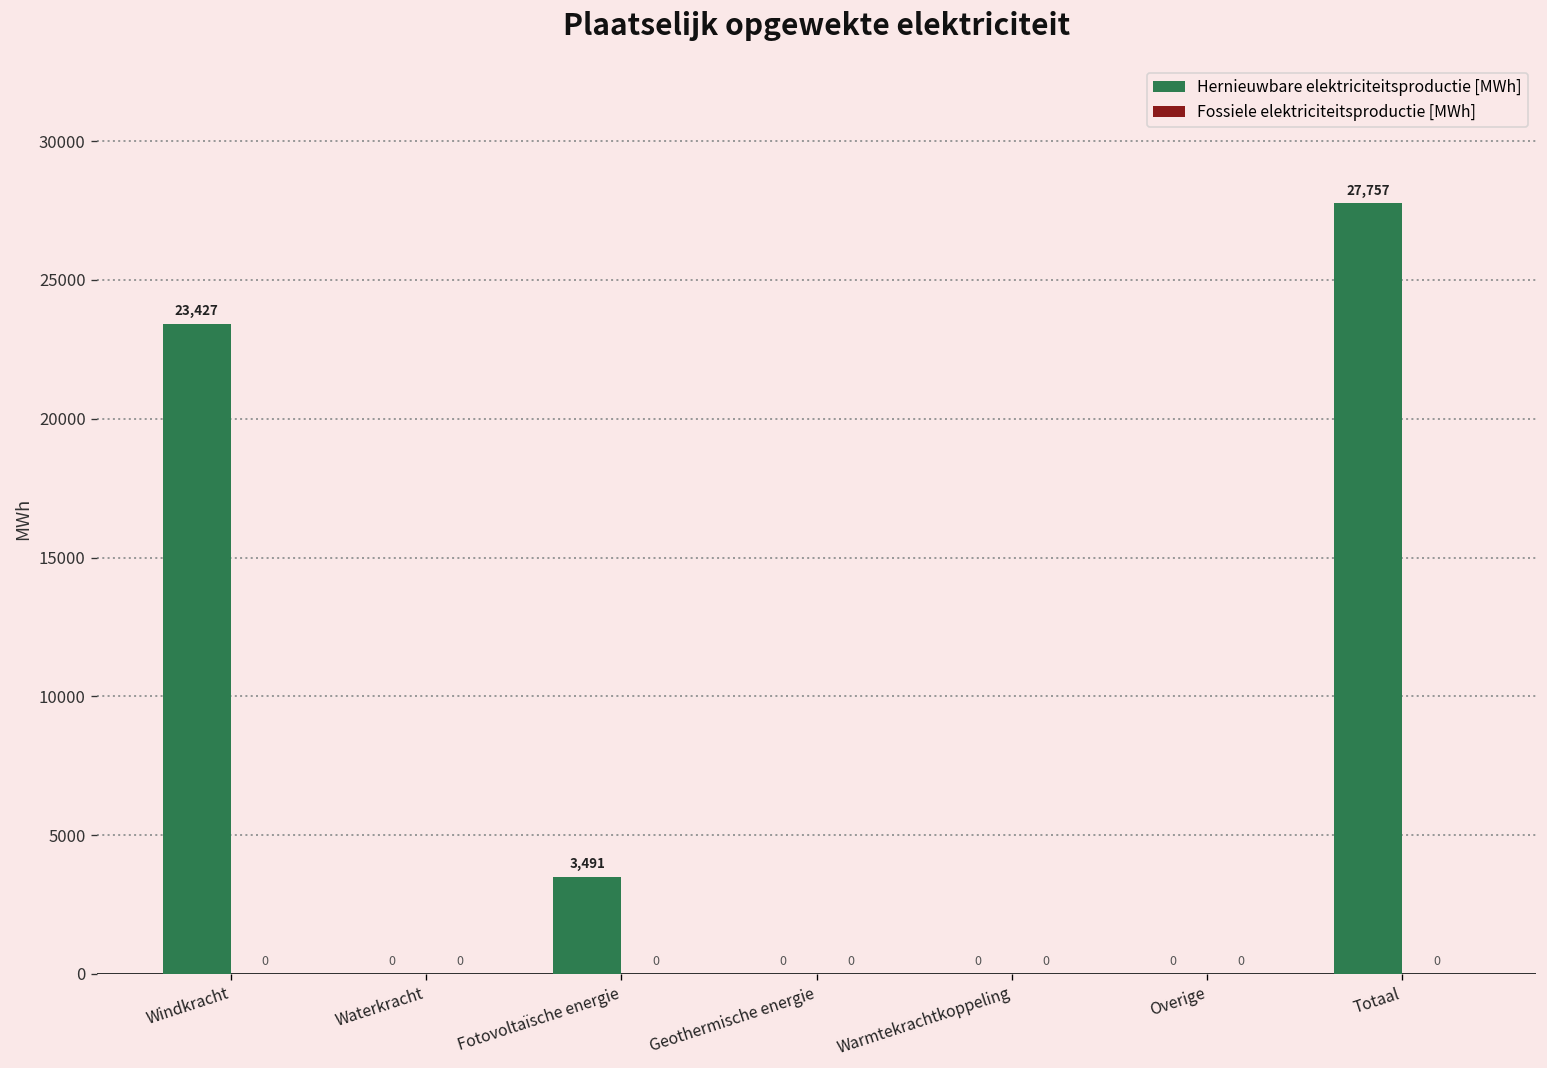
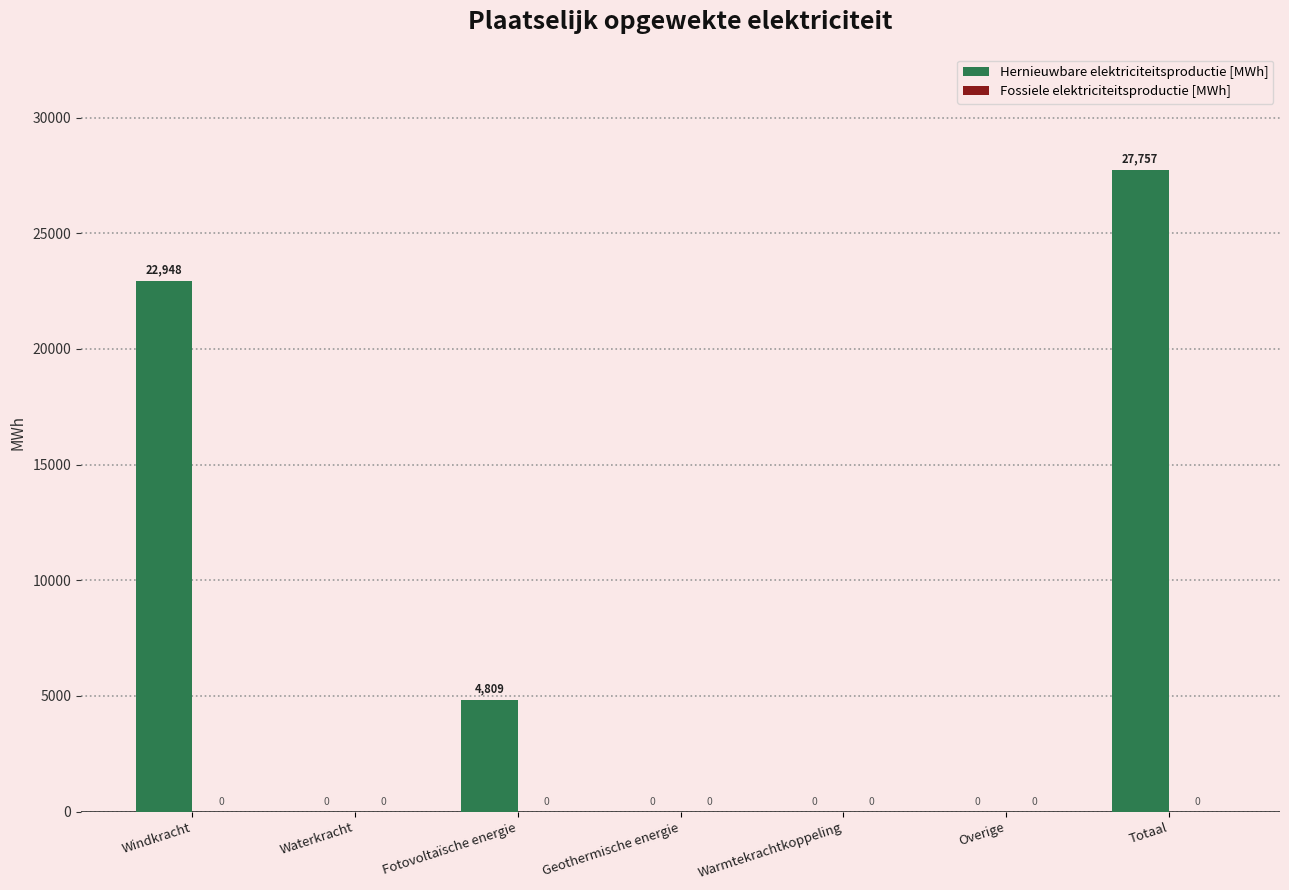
Hernieuwbare elektriciteitsproductie [MWh], Windkracht: 23,427 -> 22,948
Hernieuwbare elektriciteitsproductie [MWh], Fotovoltaïsche energie: 3,491 -> 4,809
